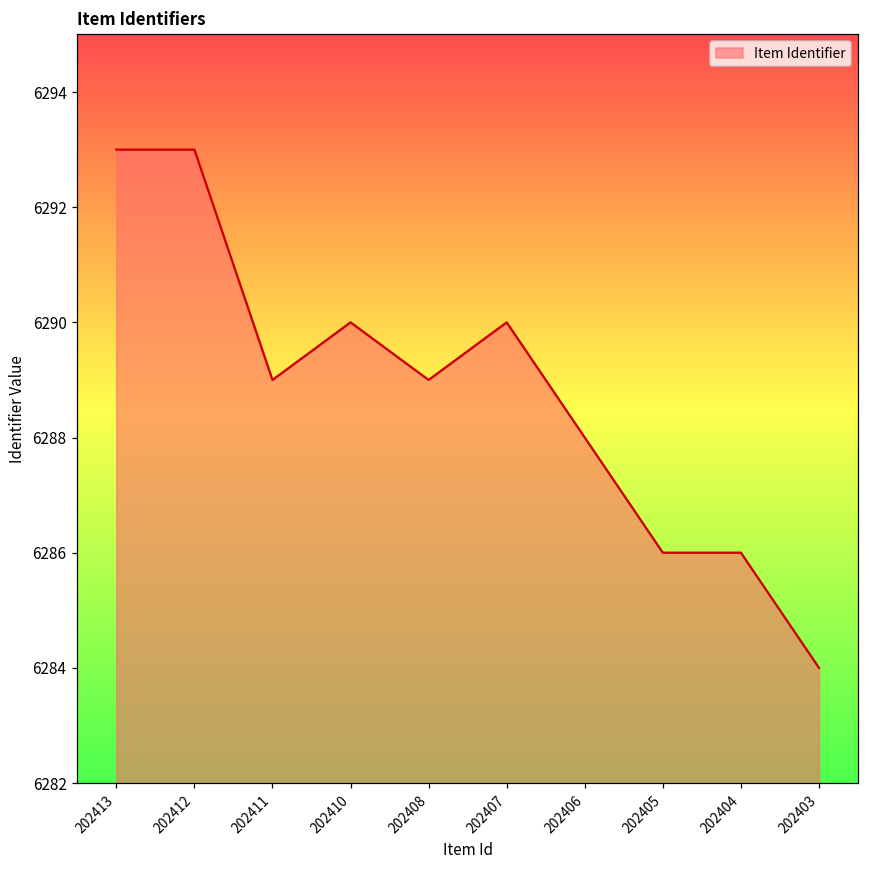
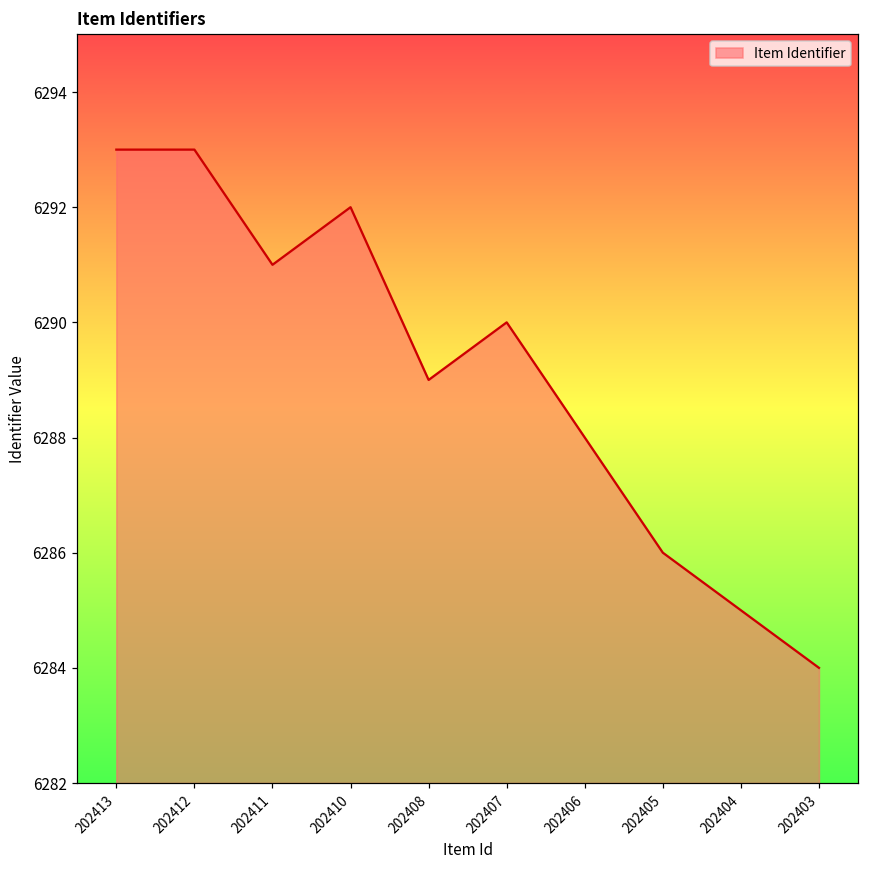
202411: 6289 -> 6291
202410: 6290 -> 6292
202404: 6286 -> 6285
